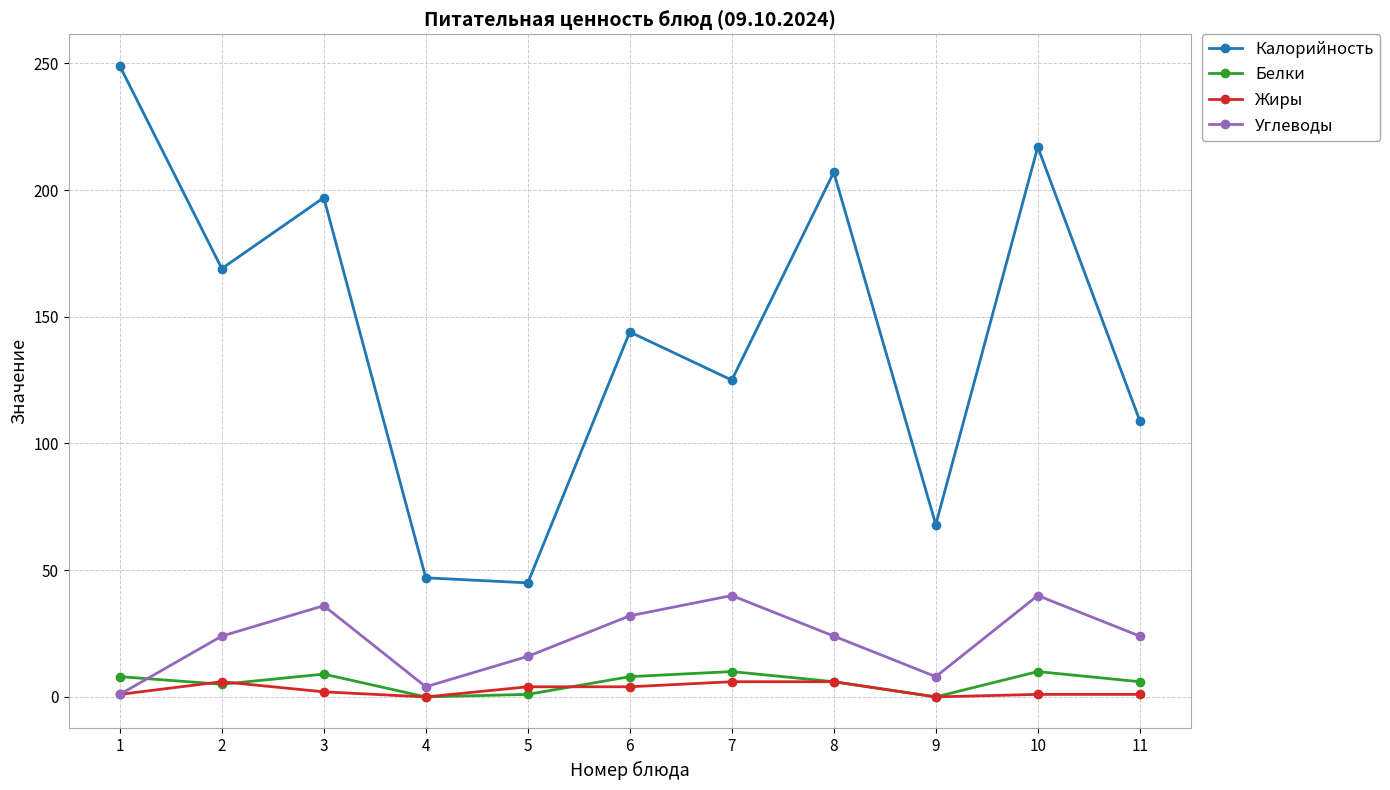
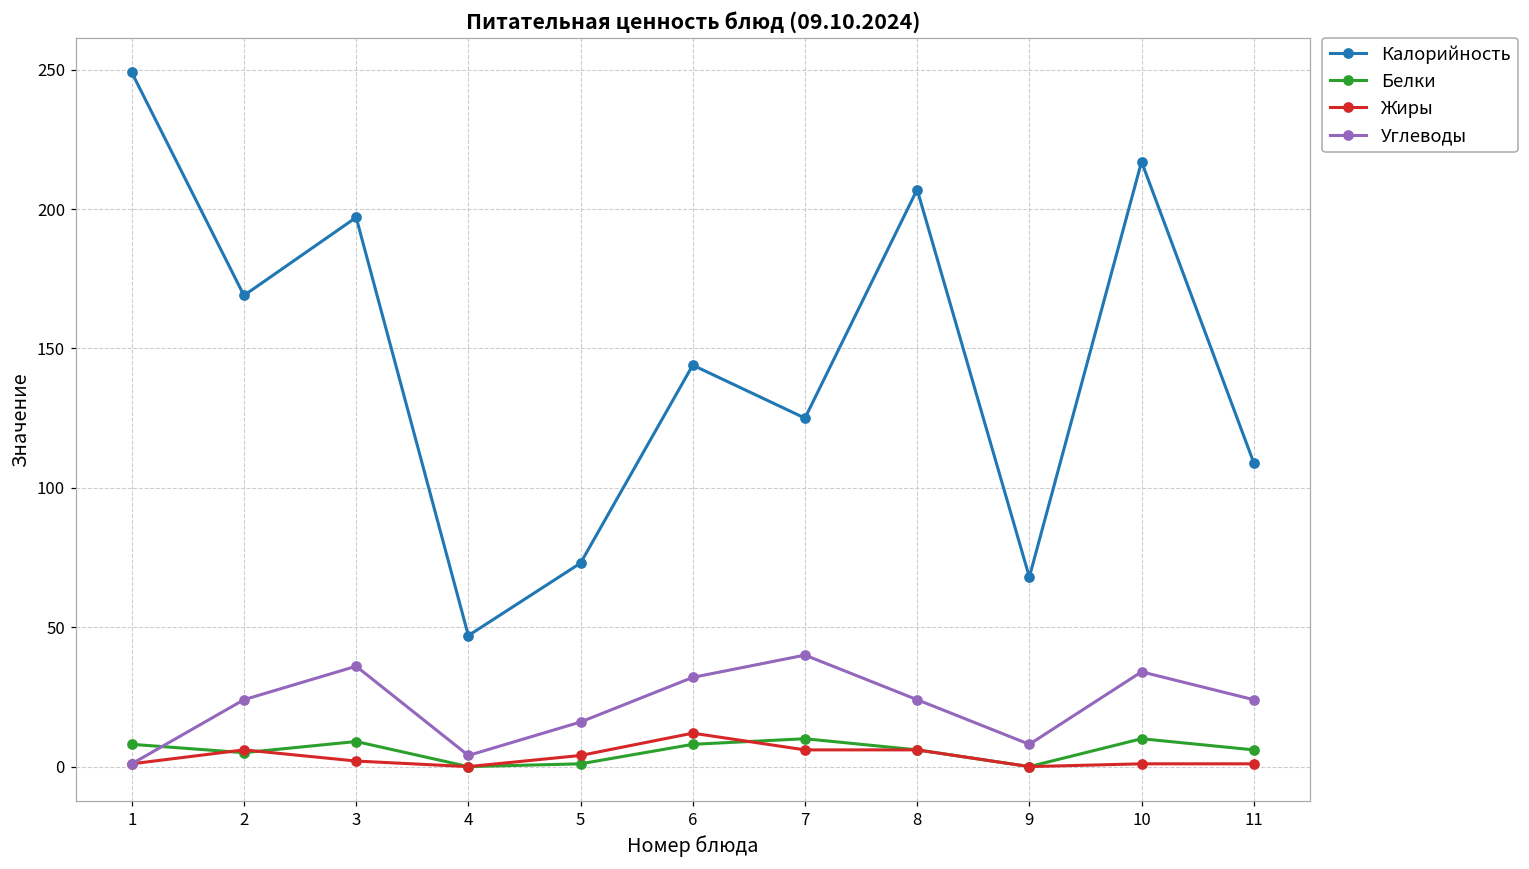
Калорийность, 5: 45 -> 73
Жиры, 6: 4 -> 12
Углеводы, 10: 40 -> 34
